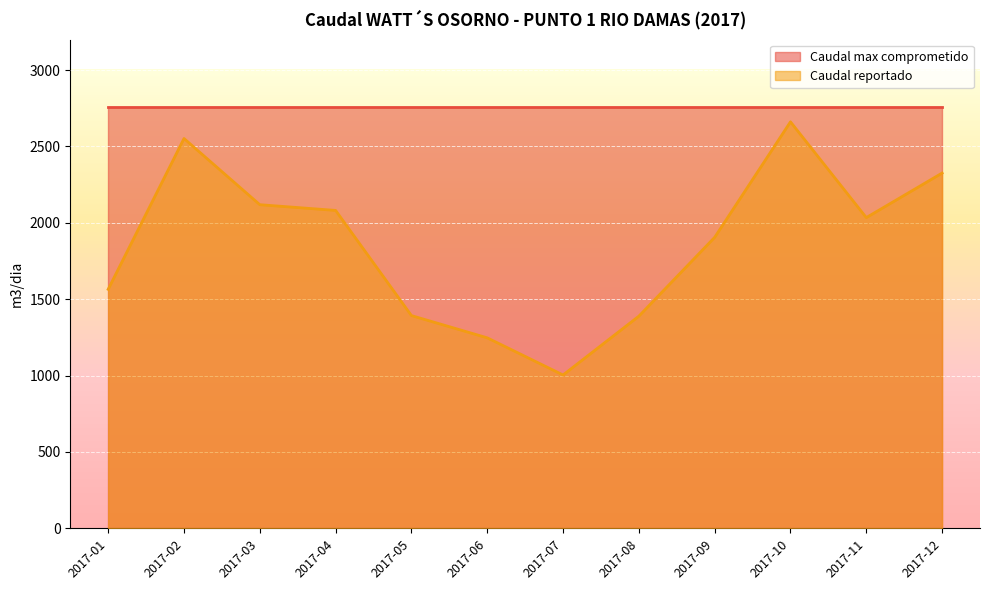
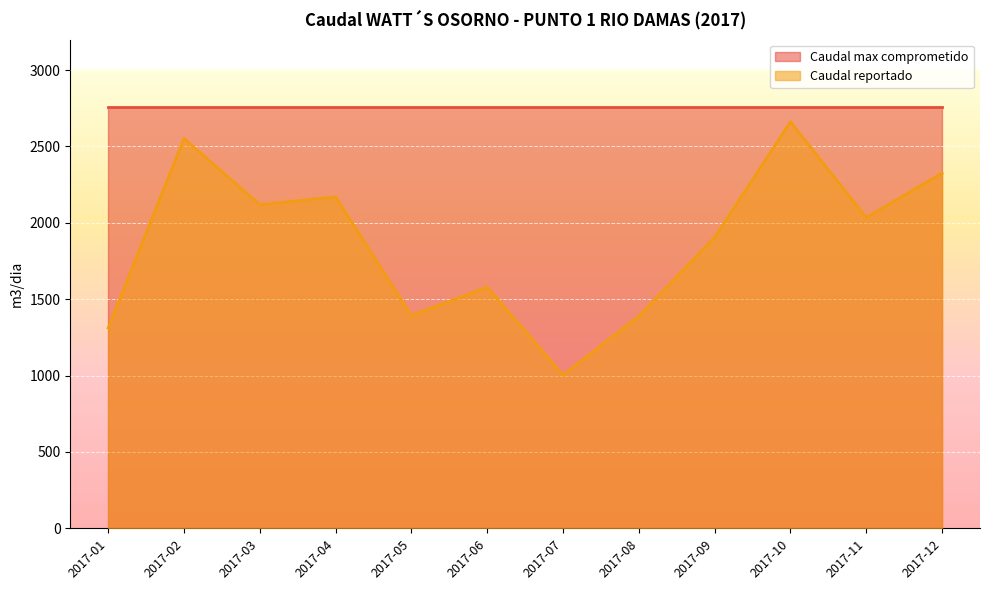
Caudal reportado, 2017-01: 1570 -> 1310
Caudal reportado, 2017-04: 2080 -> 2170
Caudal reportado, 2017-06: 1250 -> 1580
